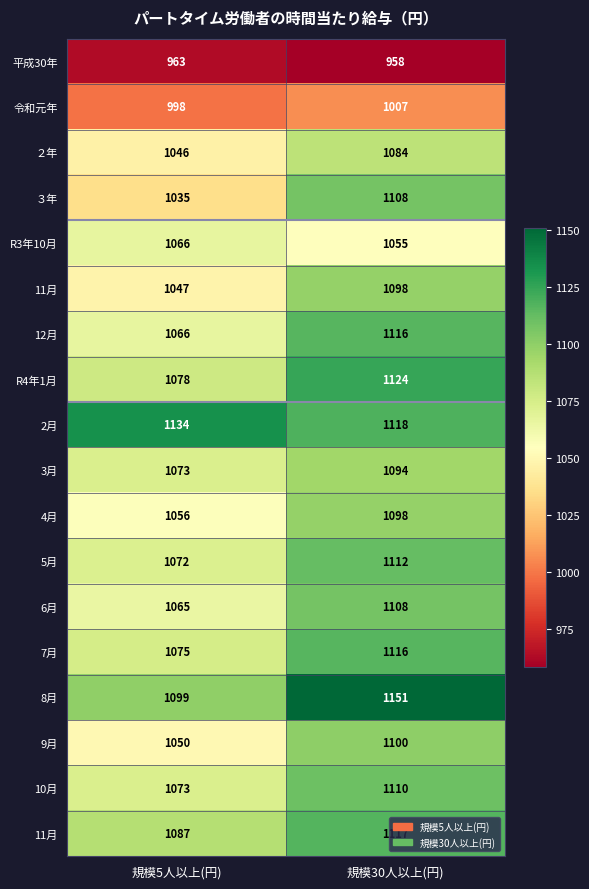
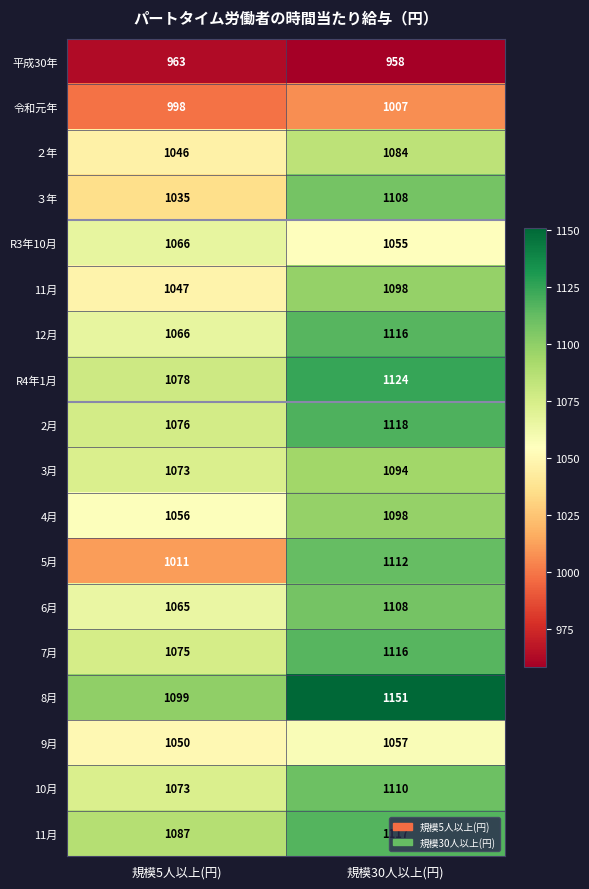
2月, 規模5人以上(円): 1134 -> 1076
5月, 規模5人以上(円): 1072 -> 1011
9月, 規模30人以上(円): 1100 -> 1057
